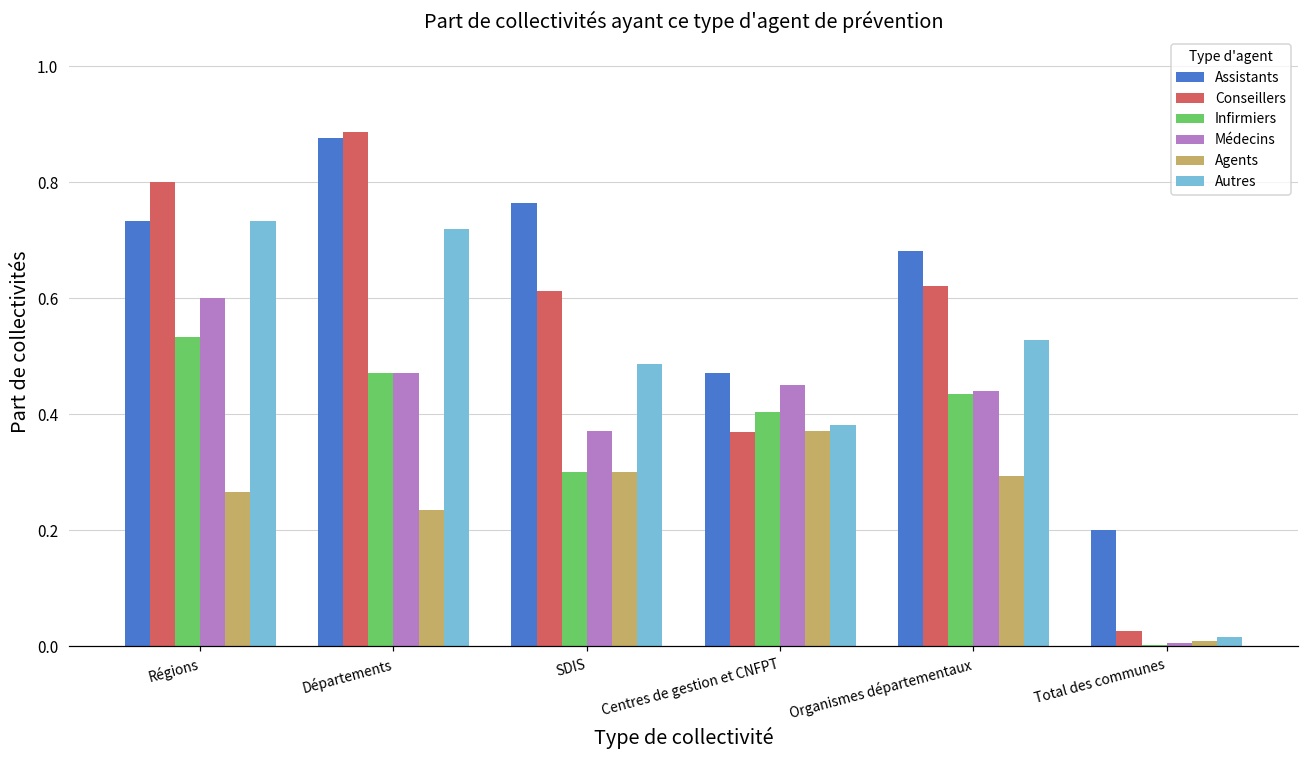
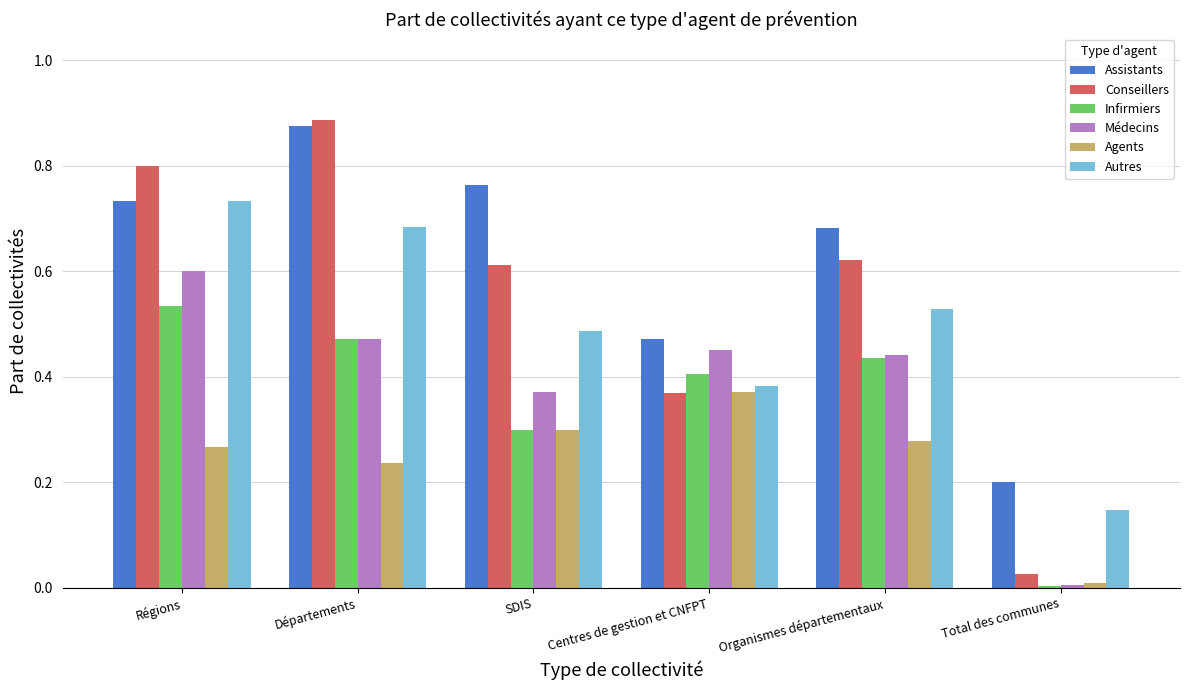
Autres, Départements: 0.72 -> 0.68
Agents, Organismes départementaux: 0.29 -> 0.28
Autres, Total des communes: 0.02 -> 0.15
